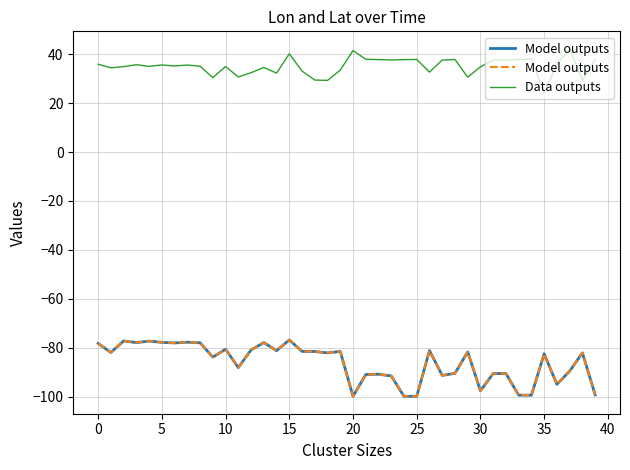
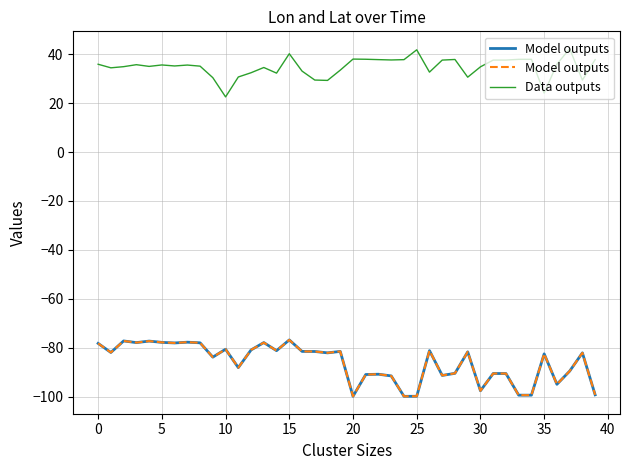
Data outputs, 10: 35 -> 23
Data outputs, 20: 42 -> 38
Data outputs, 25: 38 -> 42
